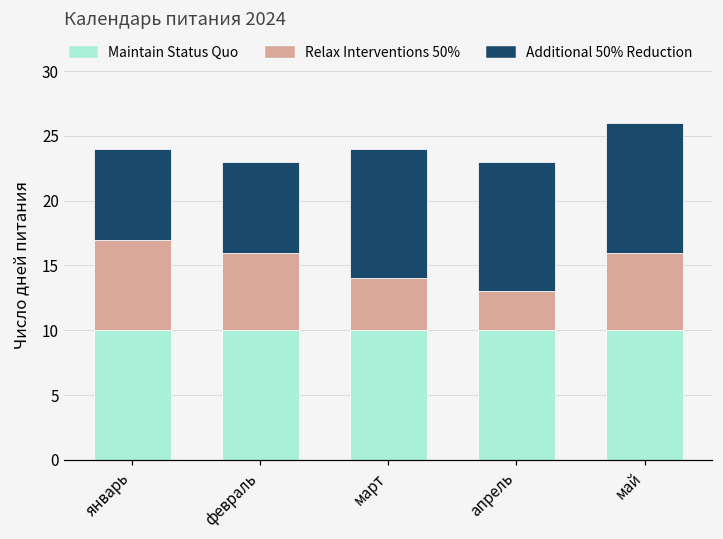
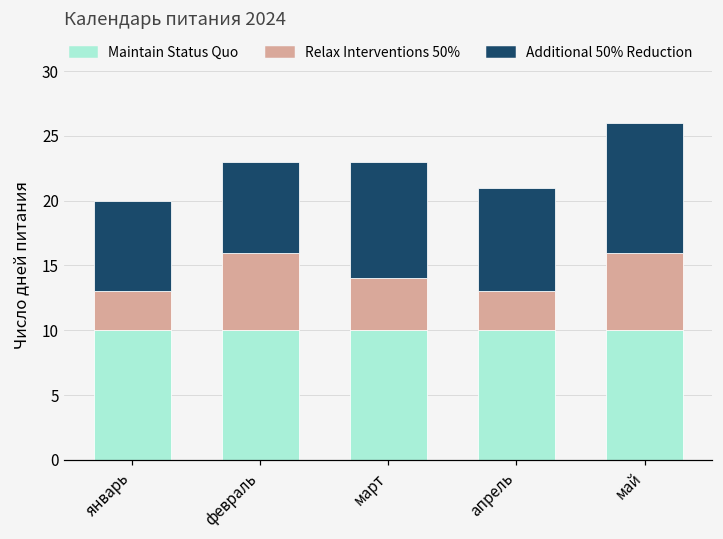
Relax Interventions 50%, январь: 7 -> 3
Additional 50% Reduction, март: 10 -> 9
Additional 50% Reduction, апрель: 10 -> 8
